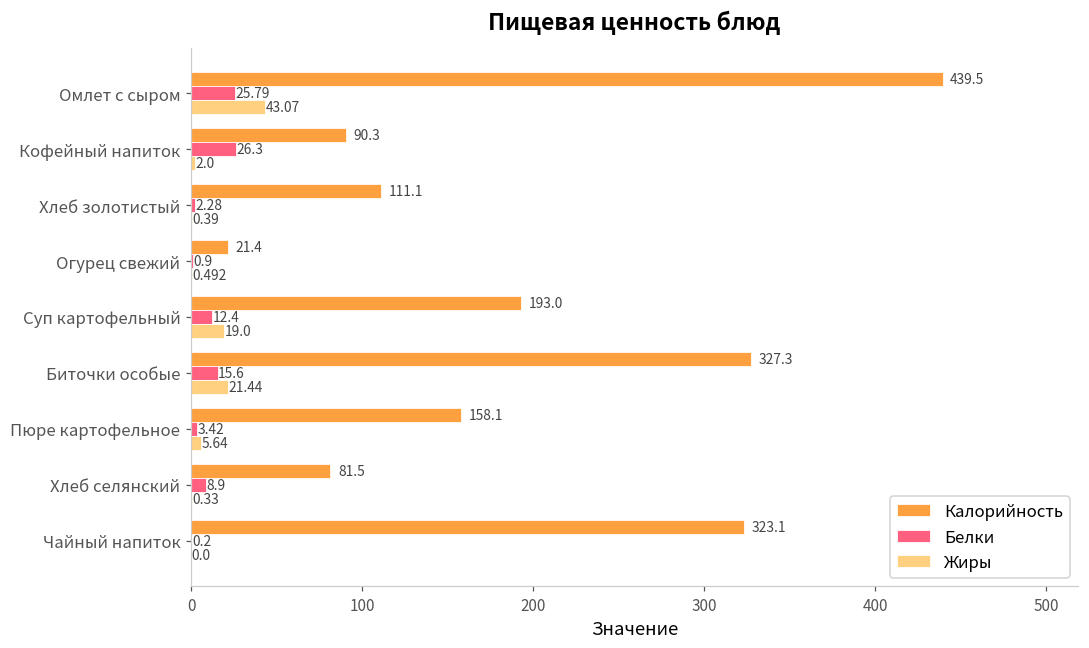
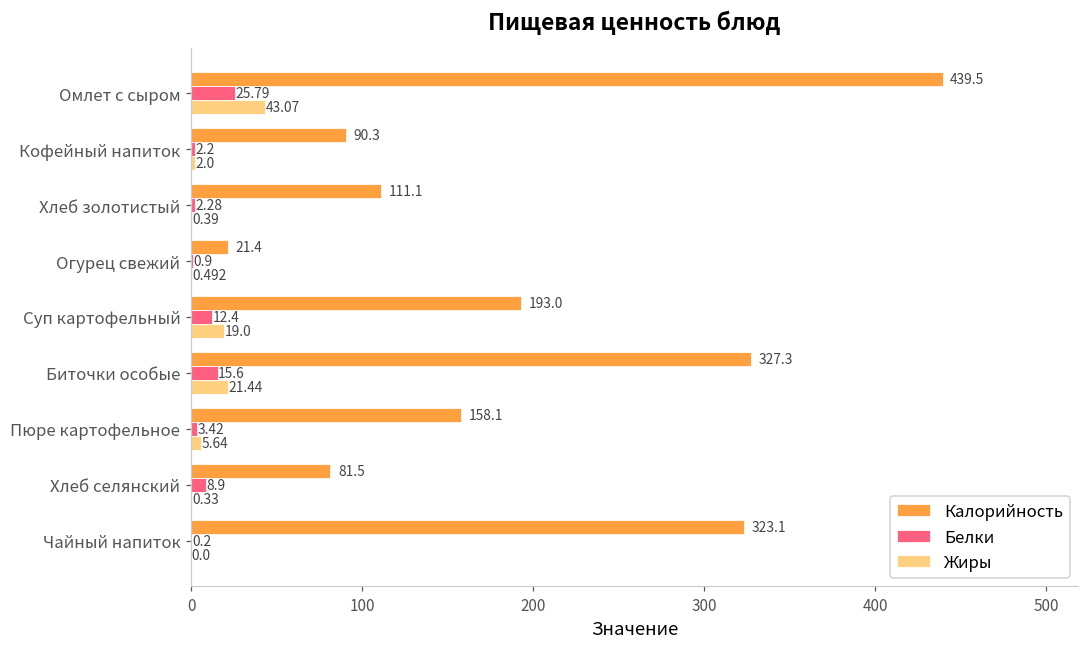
Белки, Кофейный напиток: 26.3 -> 2.2
